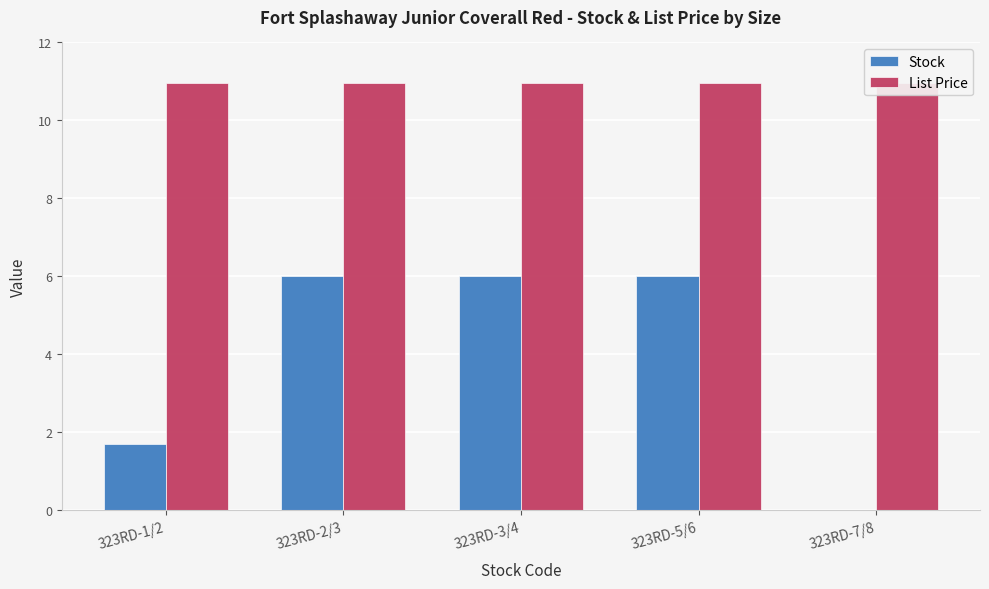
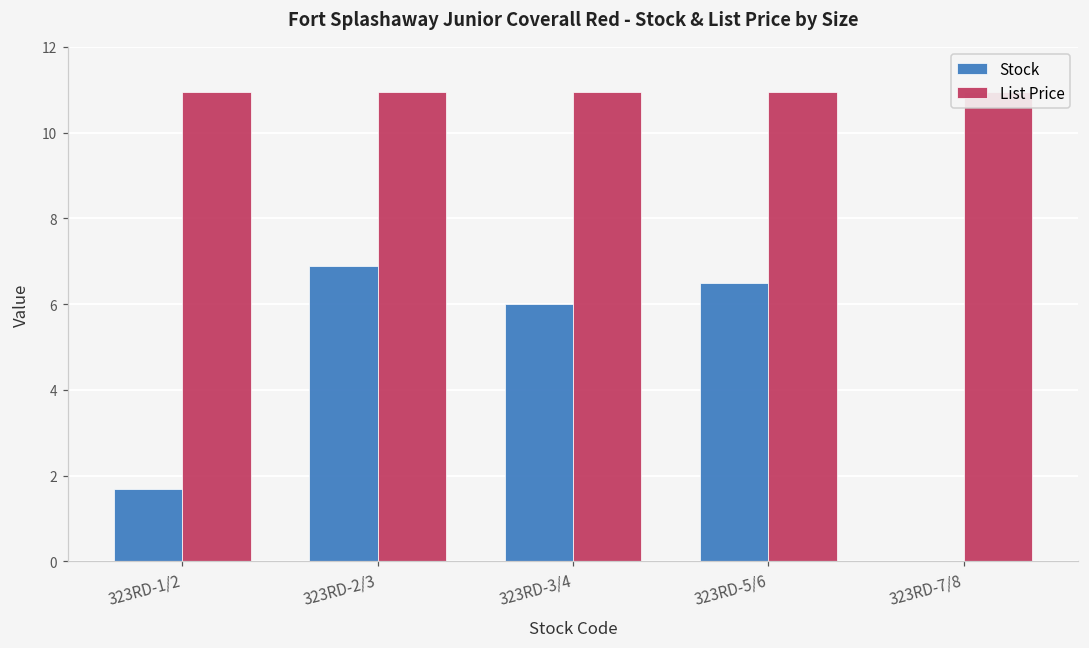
Stock, 323RD-2/3: 6.0 -> 6.9
Stock, 323RD-5/6: 6.0 -> 6.5
